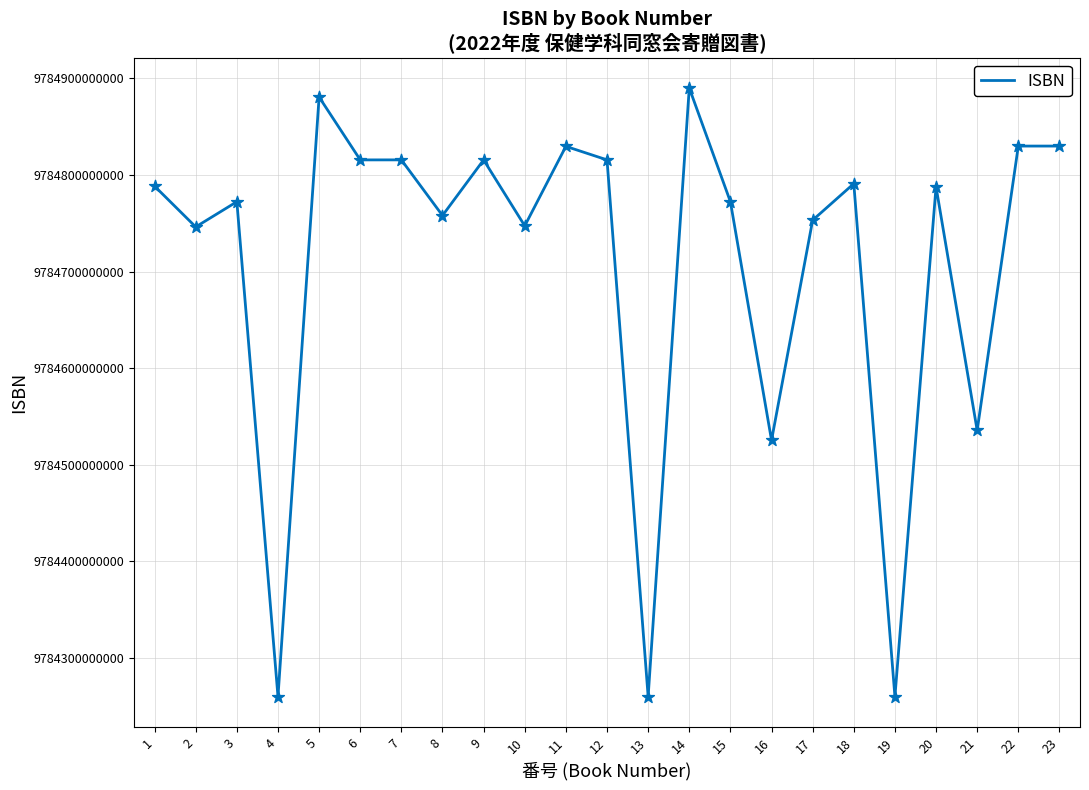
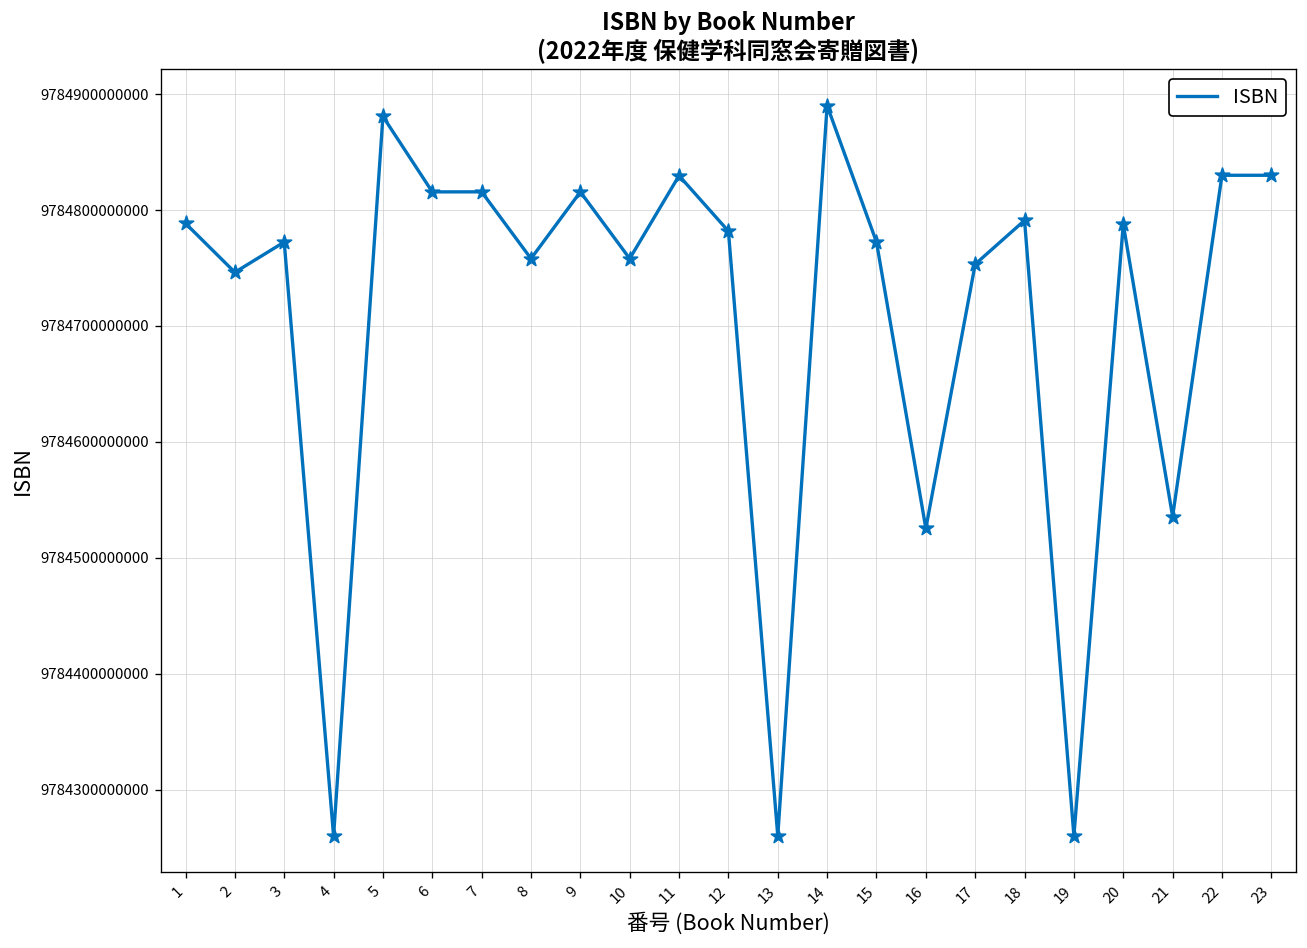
10: 9784750000000 -> 9784760000000
12: 9784820000000 -> 9784780000000
